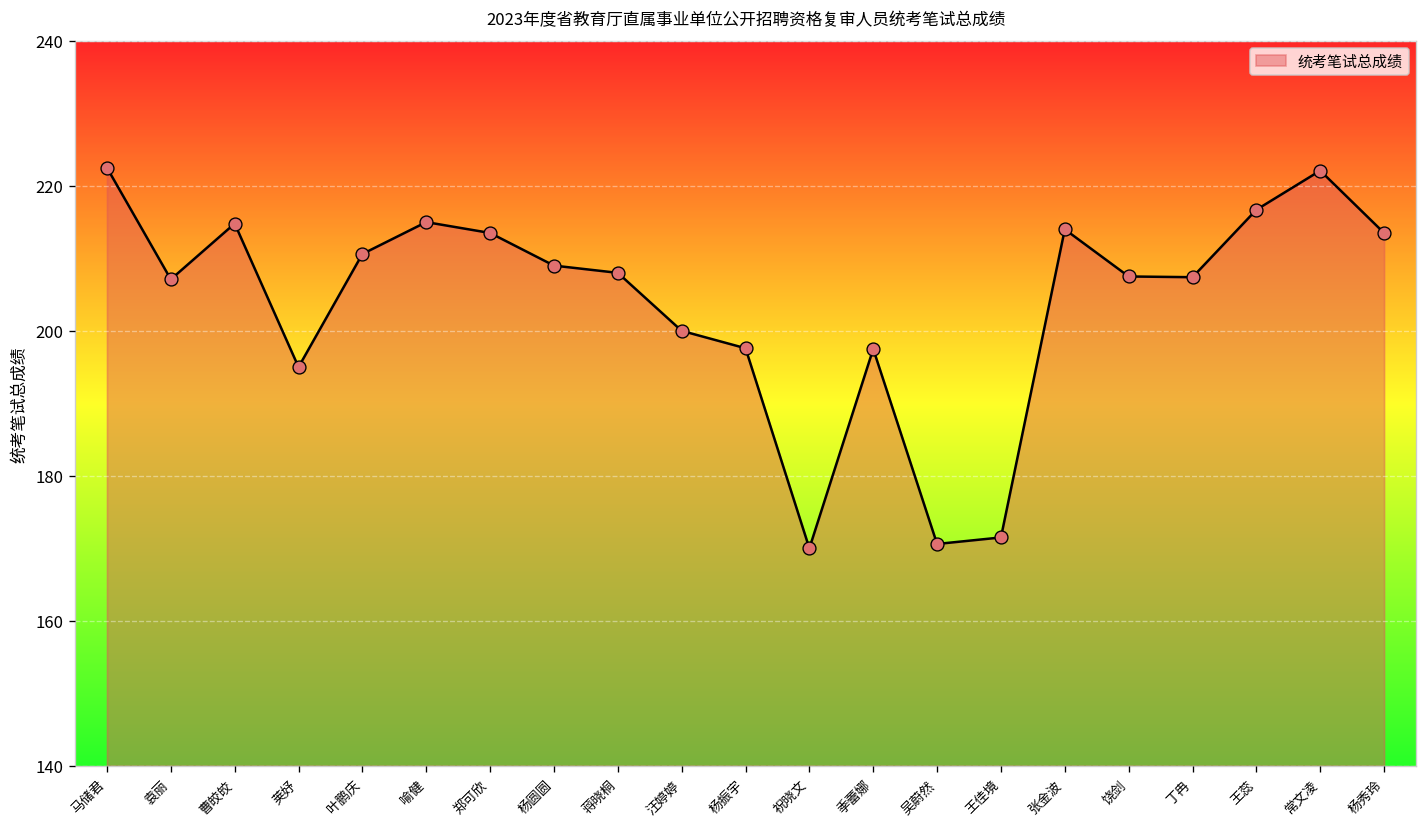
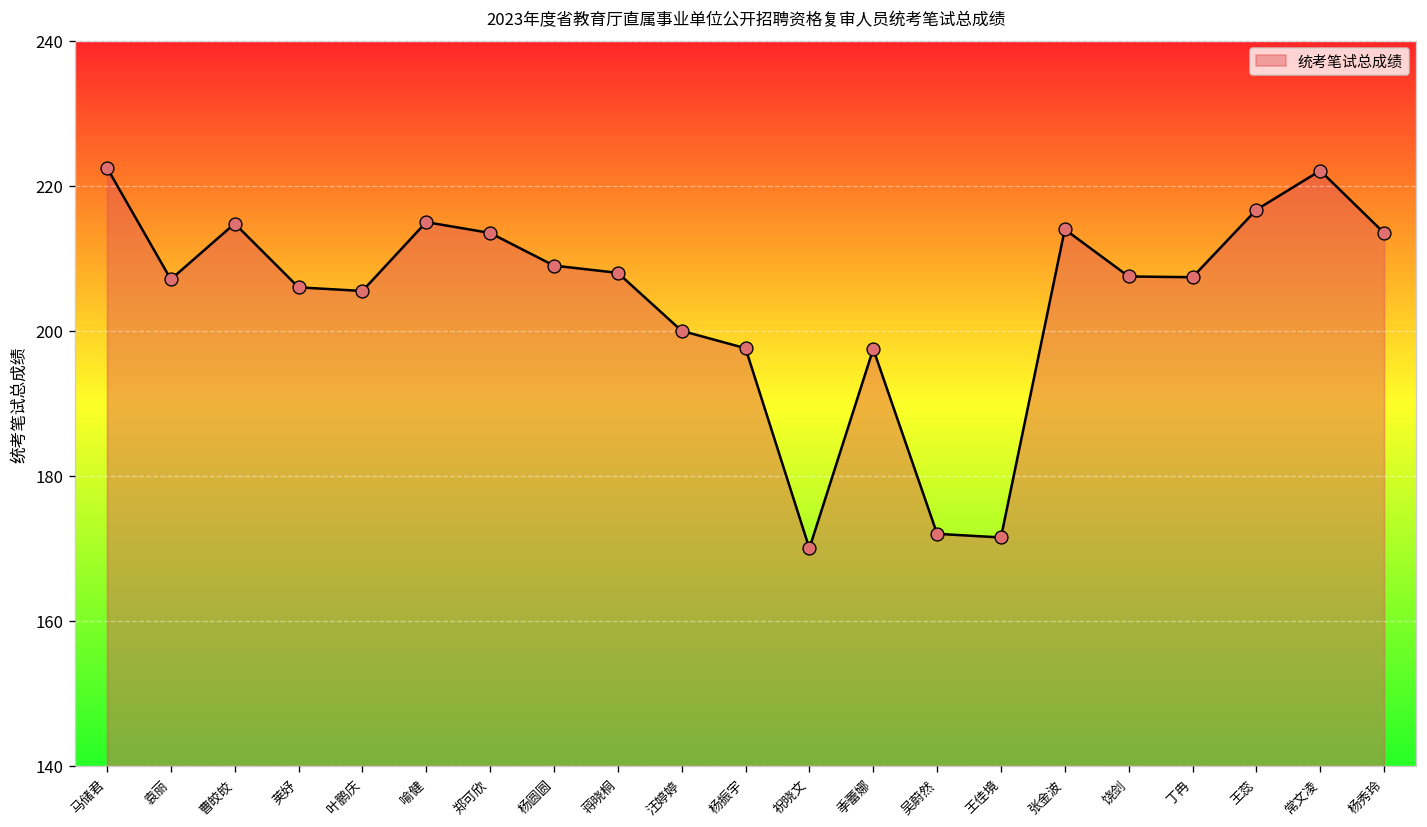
荚妤: 195 -> 206
叶鹏庆: 211 -> 206
吴蔚然: 171 -> 172
